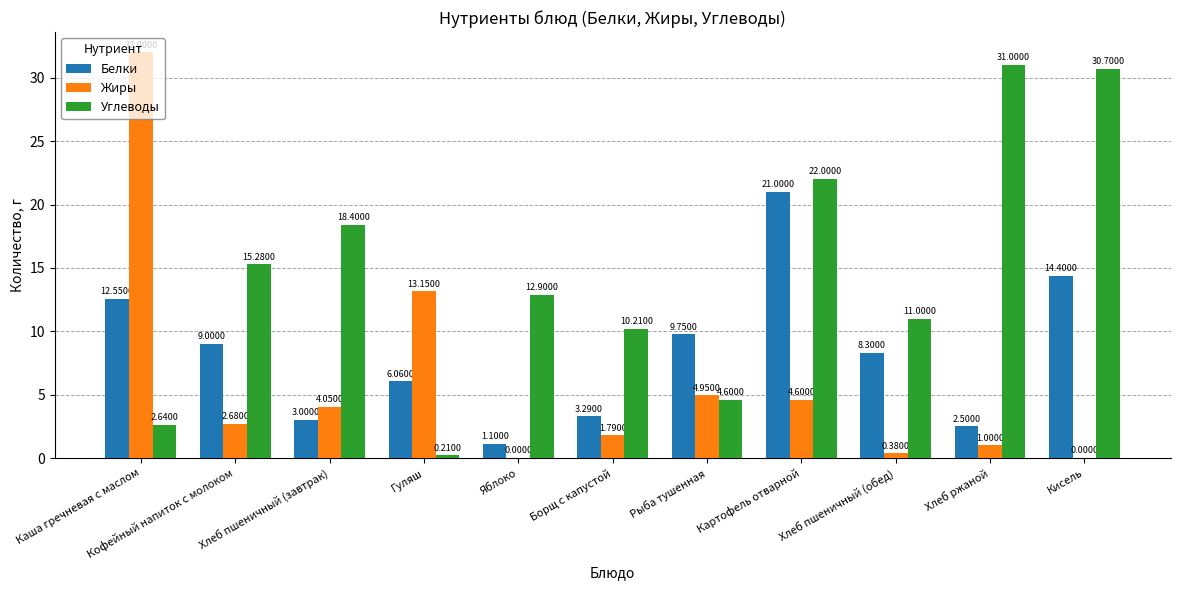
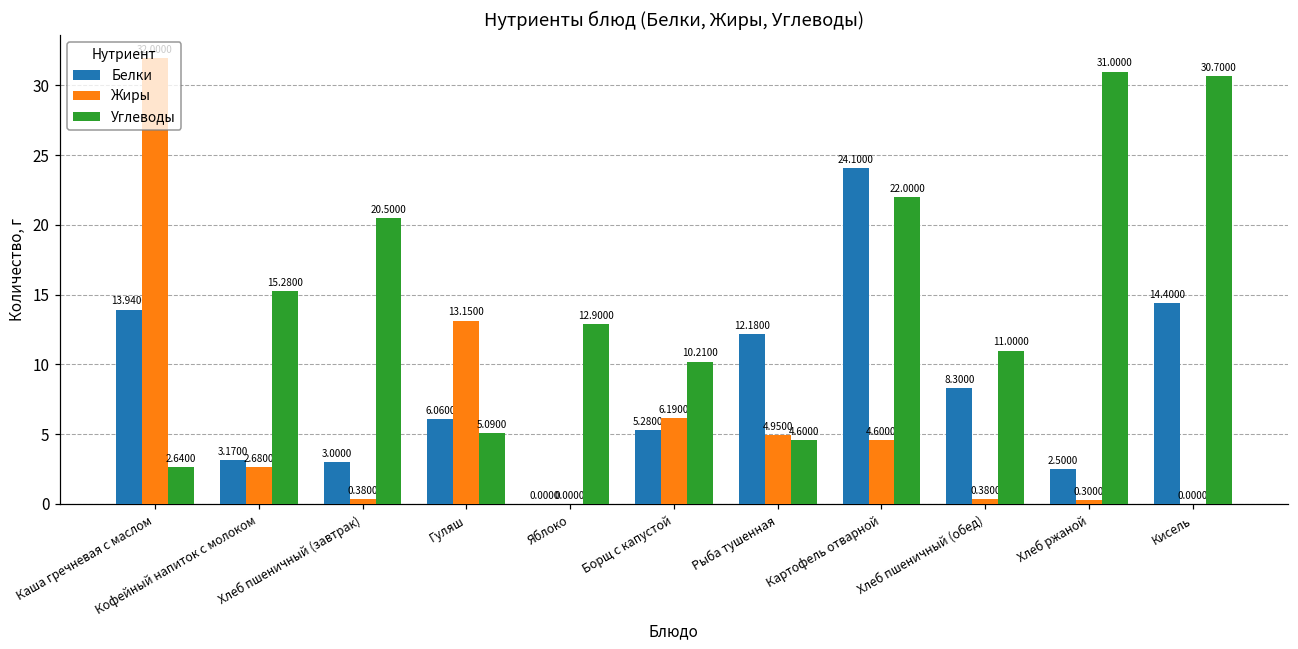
Белки, Каша гречневая с маслом: 12.5500 -> 13.9400
Белки, Кофейный напиток с молоком: 9.0000 -> 3.1700
Жиры, Хлеб пшеничный (завтрак): 4.0500 -> 0.3800
Углеводы, Хлеб пшеничный (завтрак): 18.4000 -> 20.5000
Углеводы, Гуляш: 0.2100 -> 5.0900
Белки, Яблоко: 1.1000 -> 0.0000
Белки, Борщ с капустой: 3.2900 -> 5.2800
Жиры, Борщ с капустой: 1.7900 -> 6.1900
Белки, Рыба тушенная: 9.7500 -> 12.1800
Белки, Картофель отварной: 21.0000 -> 24.1000
Жиры, Хлеб ржаной: 1.0000 -> 0.3000
